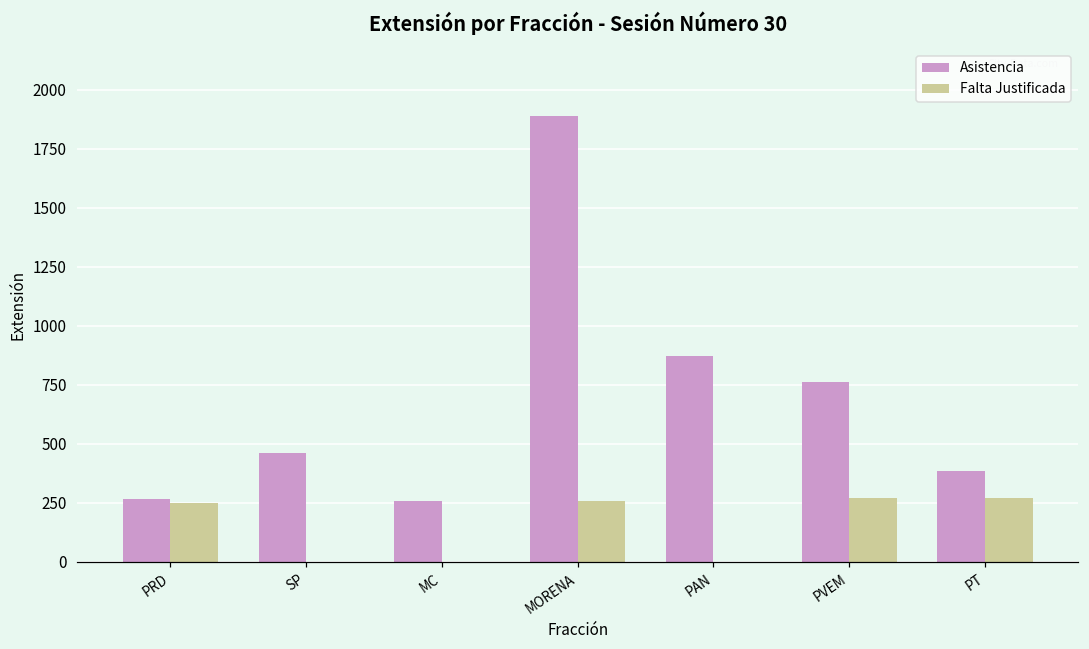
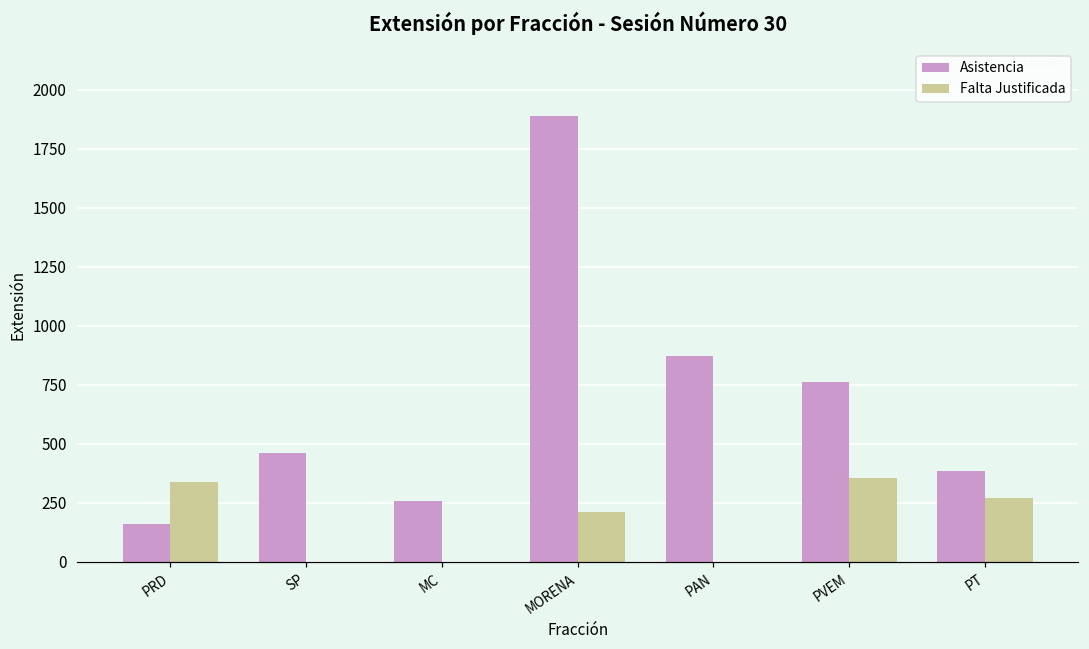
Asistencia, PRD: 270 -> 160
Falta Justificada, PRD: 250 -> 340
Falta Justificada, MORENA: 260 -> 210
Falta Justificada, PVEM: 270 -> 360
